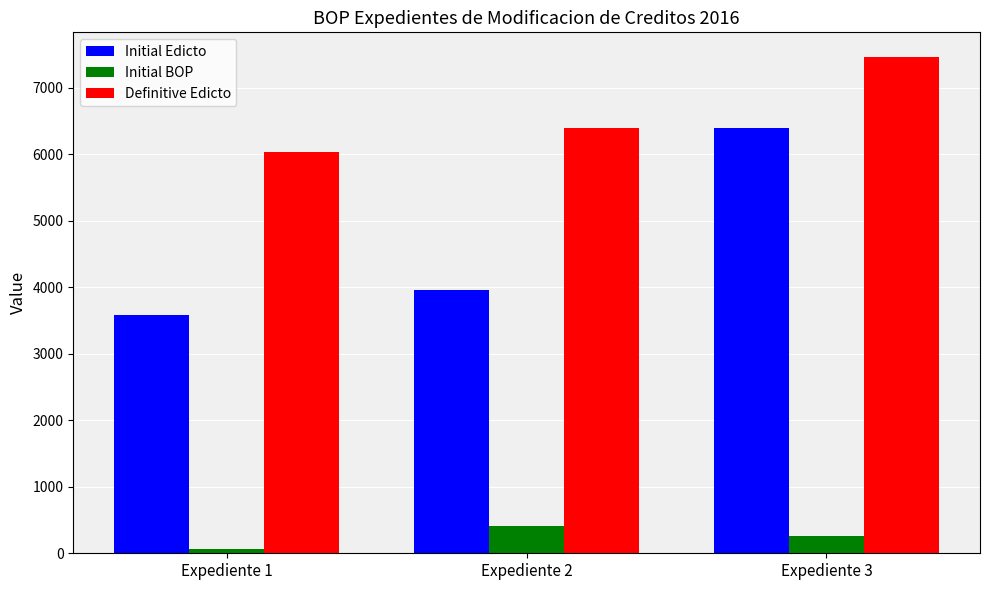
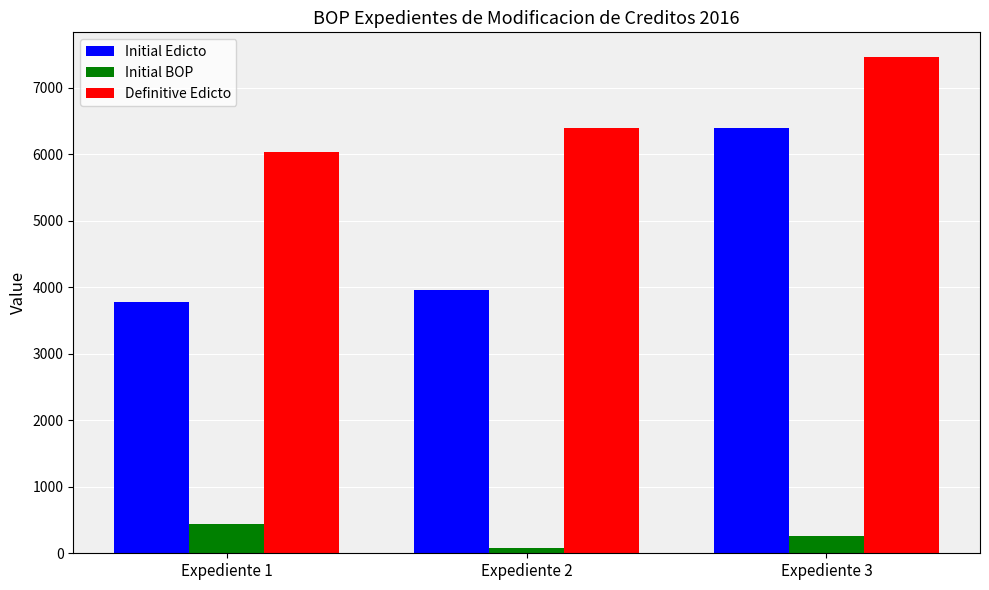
Initial Edicto, Expediente 1: 3600 -> 3800
Initial BOP, Expediente 1: 100 -> 400
Initial BOP, Expediente 2: 400 -> 100
